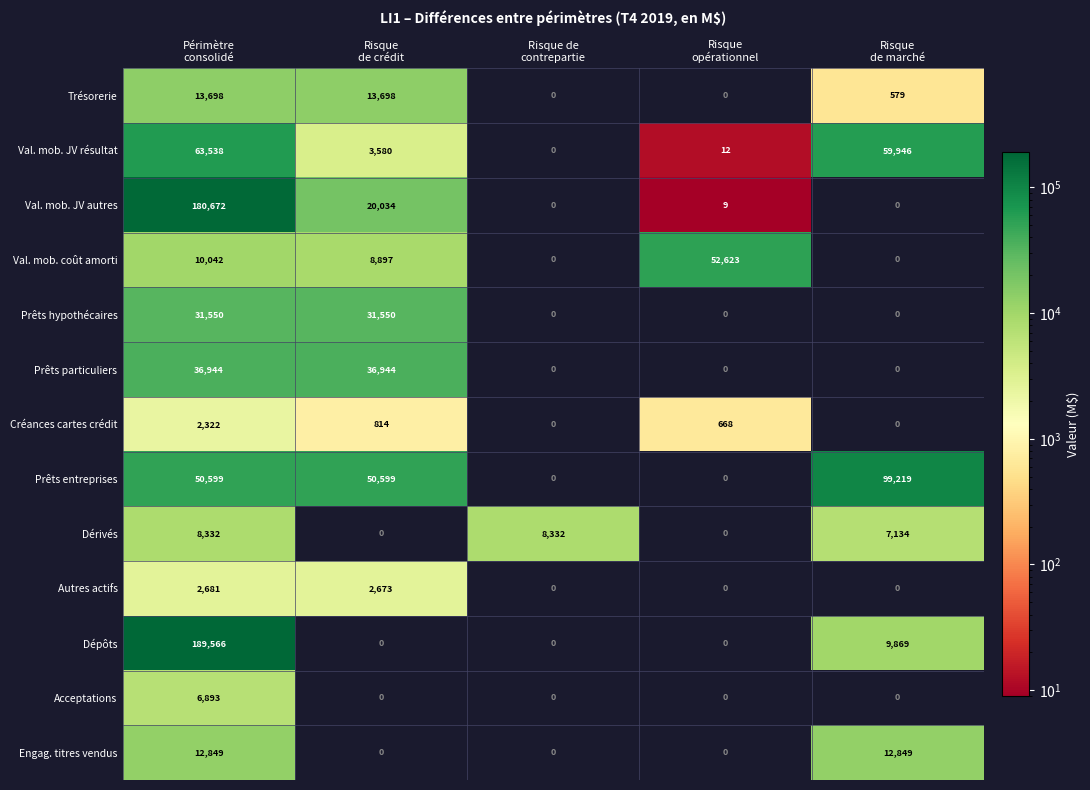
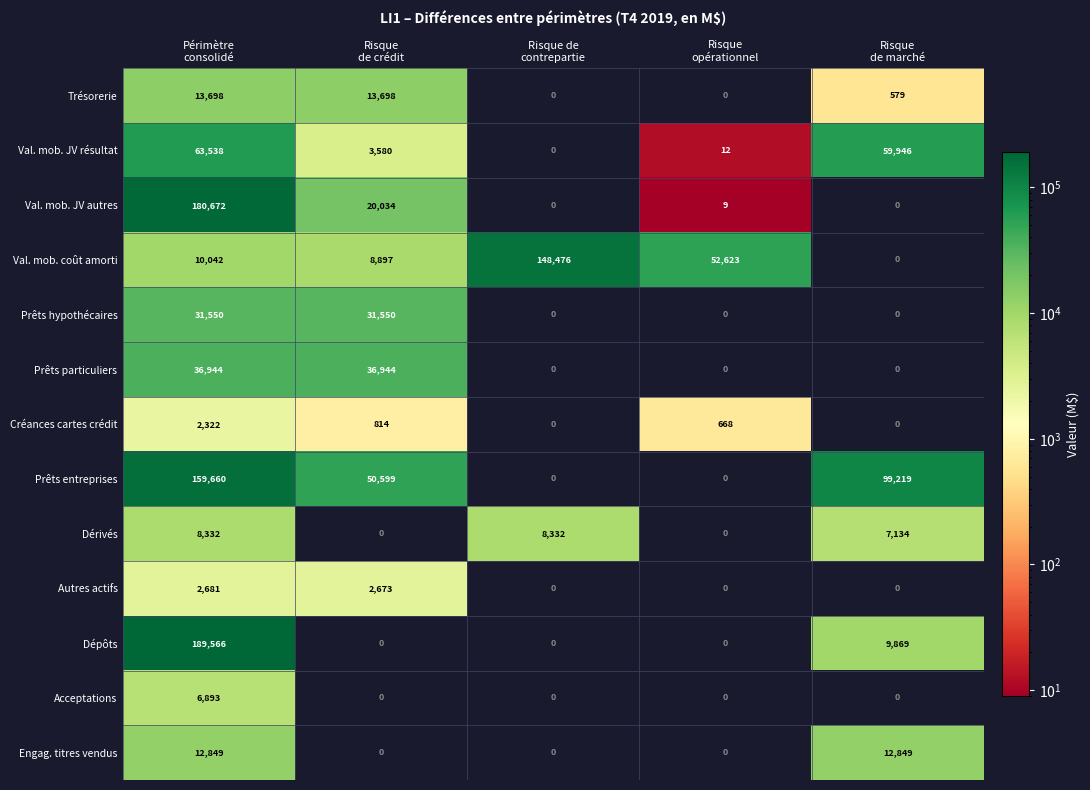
Val. mob. coût amorti, Risque de contrepartie: 0 -> 148,476
Prêts entreprises, Périmètre consolidé: 50,599 -> 159,660
